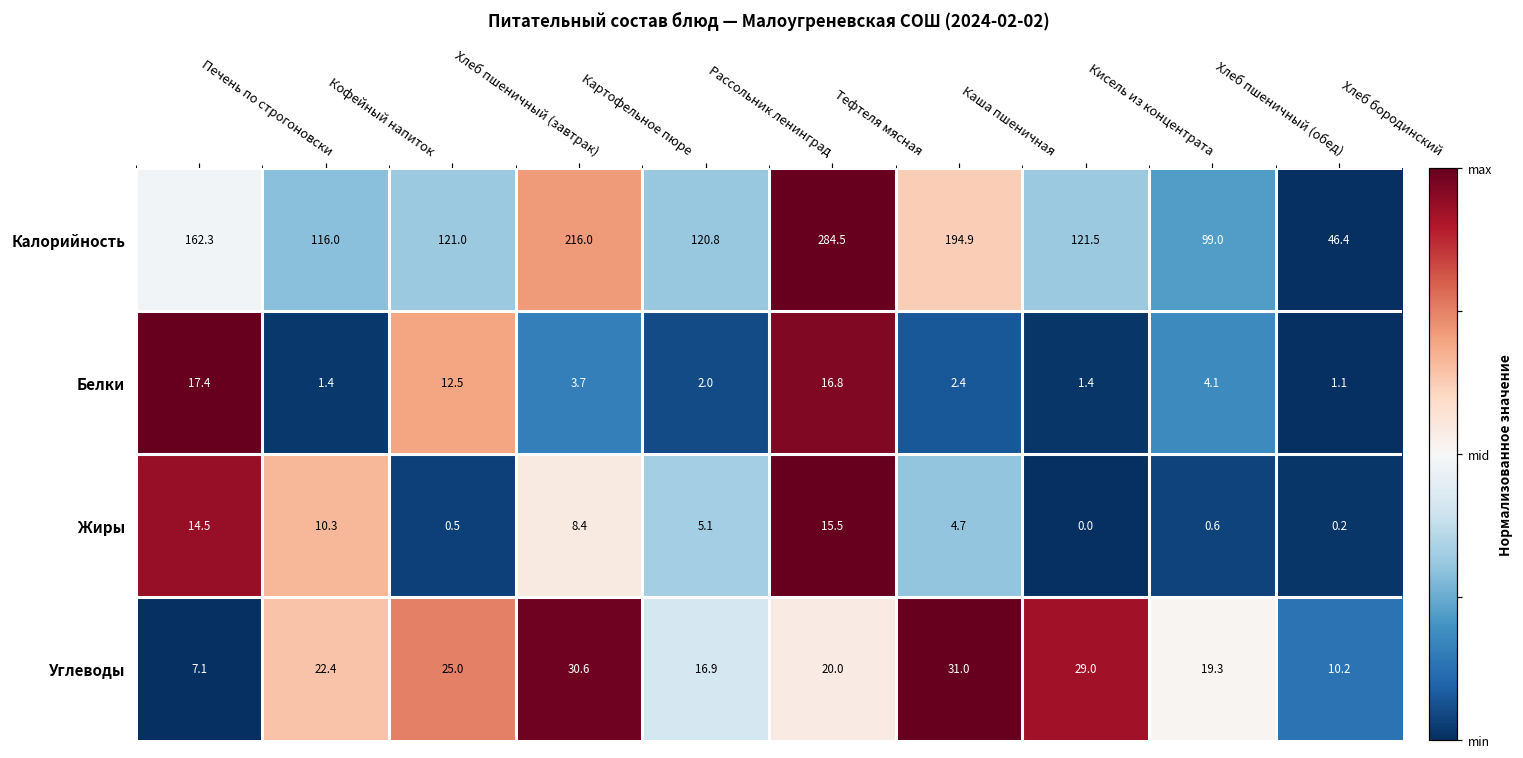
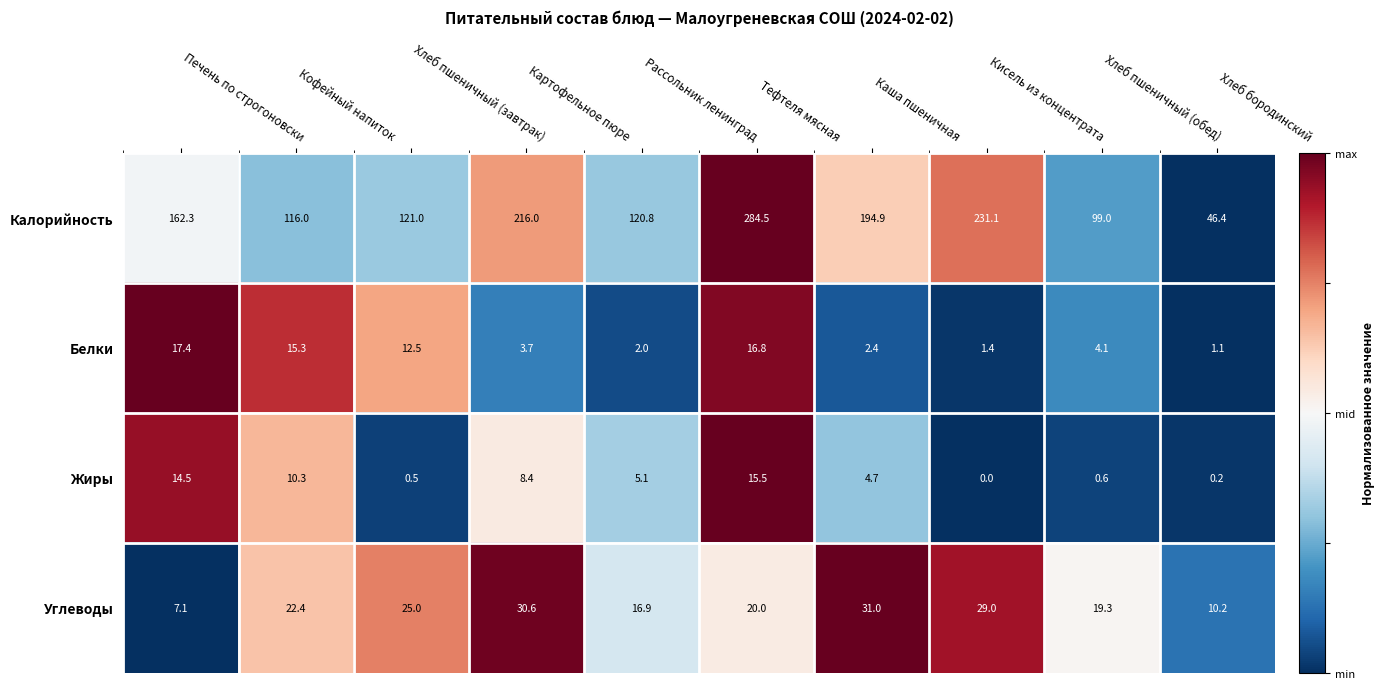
Калорийность, Кисель из концентрата: 121.5 -> 231.1
Белки, Кофейный напиток: 1.4 -> 15.3
